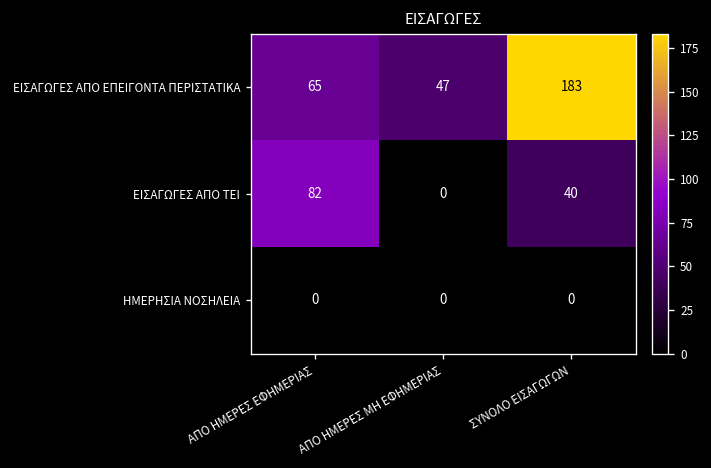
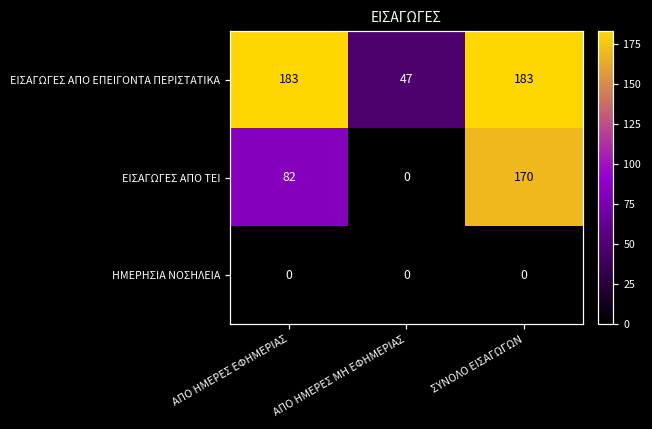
ΕΙΣΑΓΩΓΕΣ ΑΠΟ ΕΠΕΙΓΟΝΤΑ ΠΕΡΙΣΤΑΤΙΚΑ, ΑΠΟ ΗΜΕΡΕΣ ΕΦΗΜΕΡΙΑΣ: 65 -> 183
ΕΙΣΑΓΩΓΕΣ ΑΠΟ ΤΕΙ, ΣΥΝΟΛΟ ΕΙΣΑΓΩΓΩΝ: 40 -> 170
